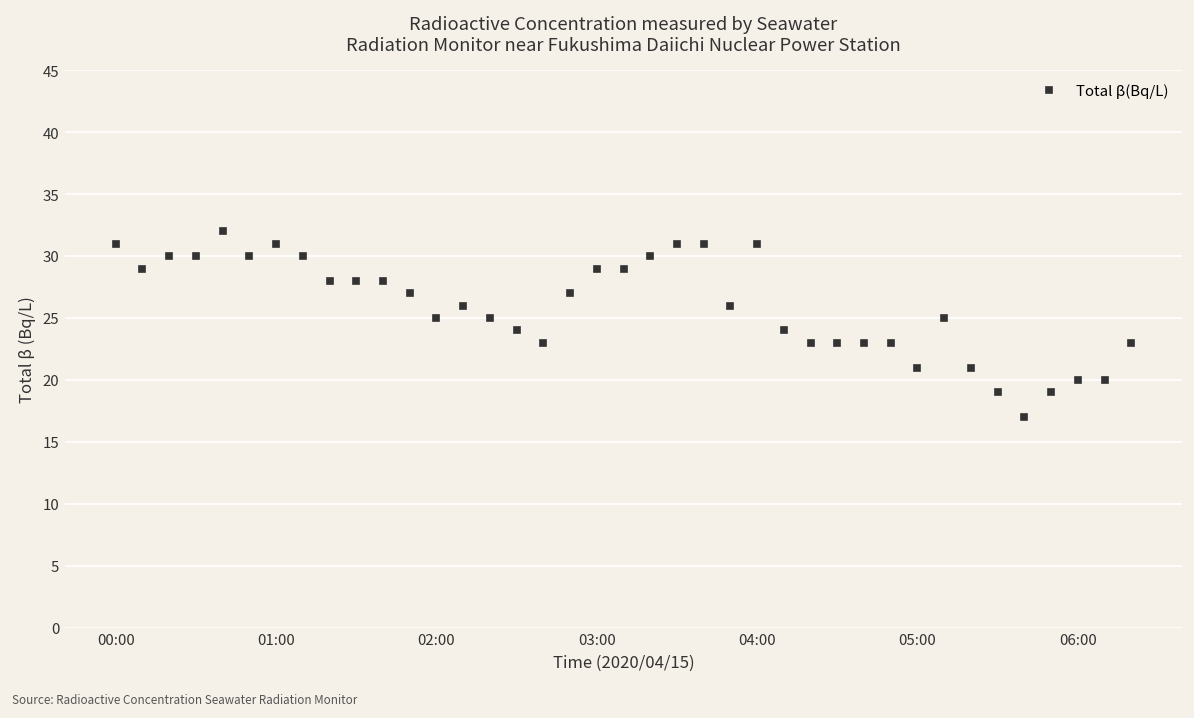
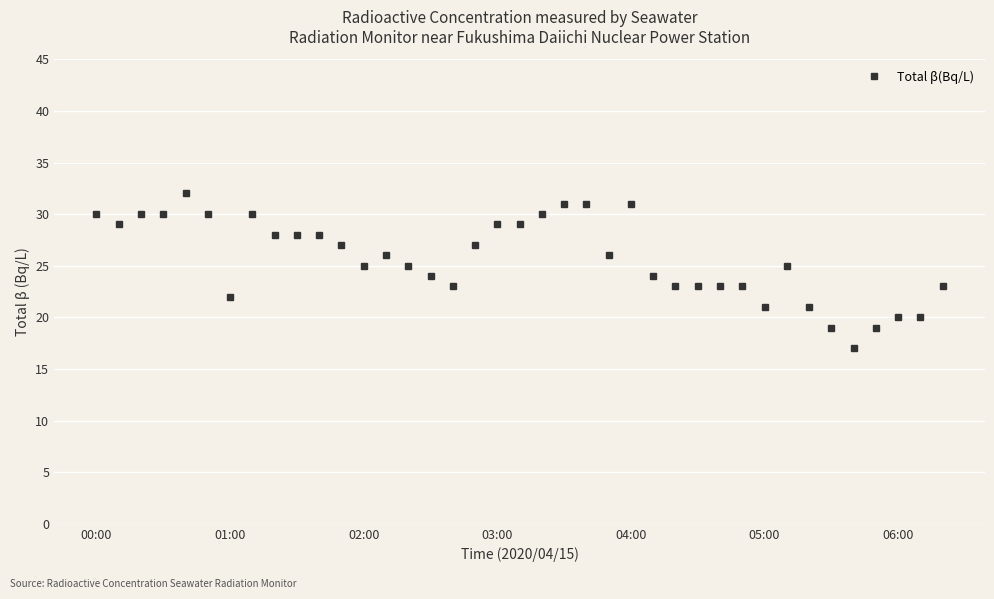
00:00: 31 -> 30
01:00: 31 -> 22
